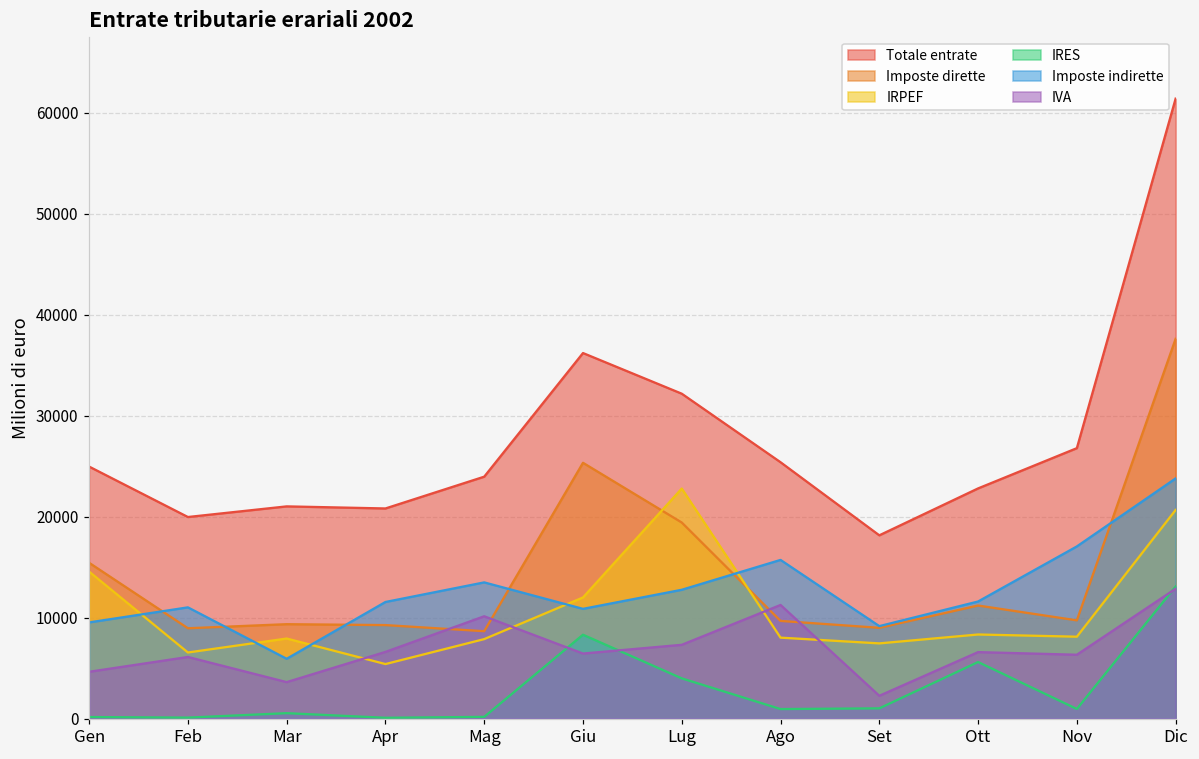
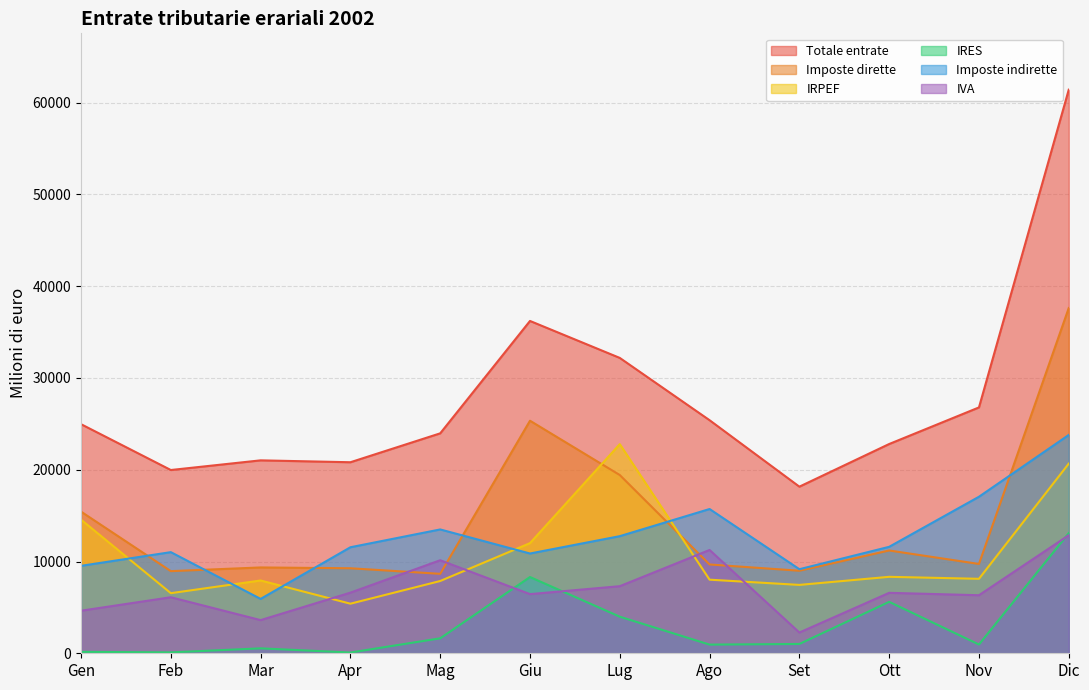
IRES, Mag: 0 -> 2000
